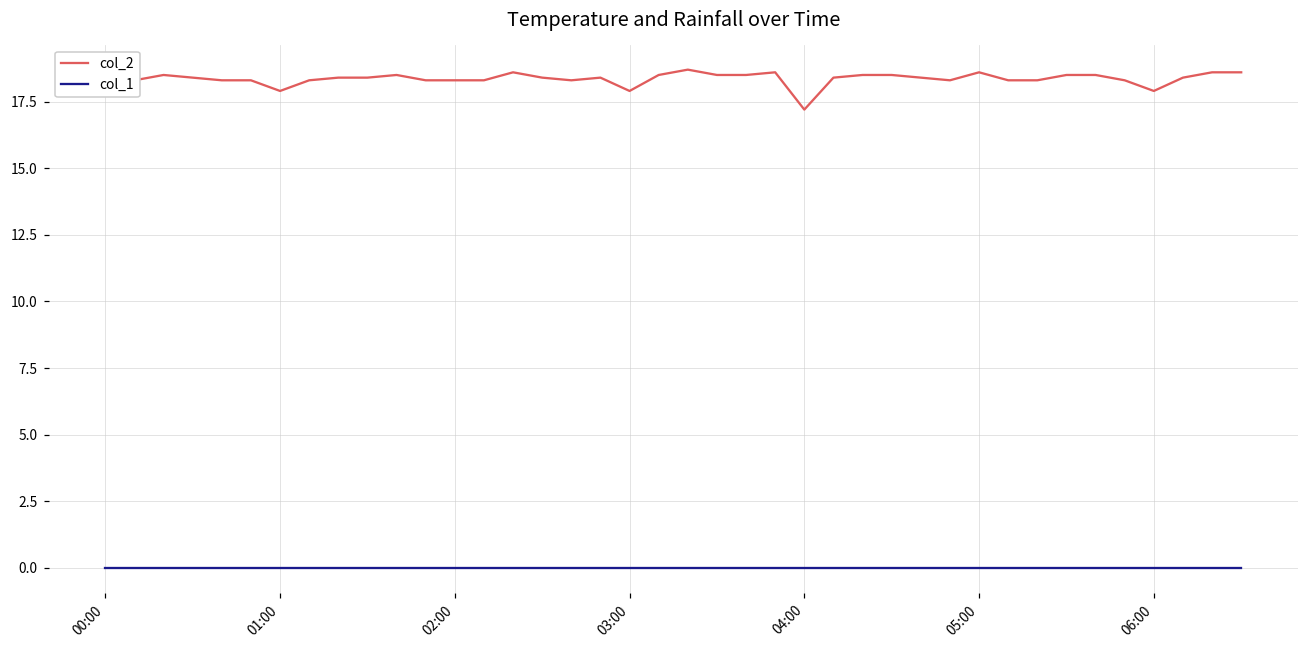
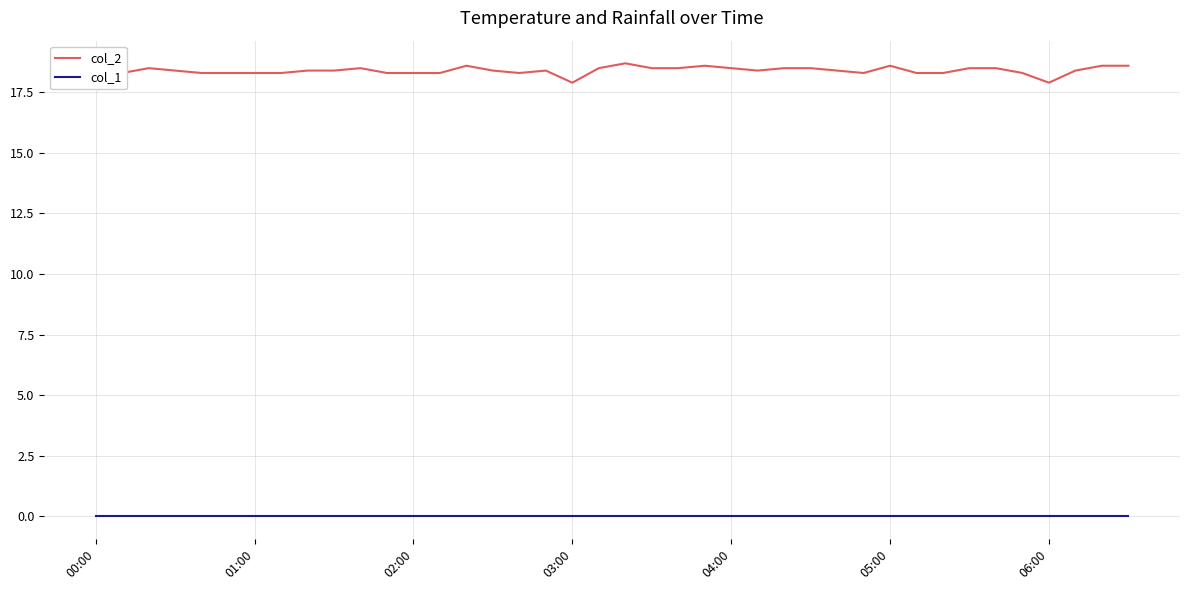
col_2, 01:00: 17.9 -> 18.3
col_2, 04:00: 17.2 -> 18.5
